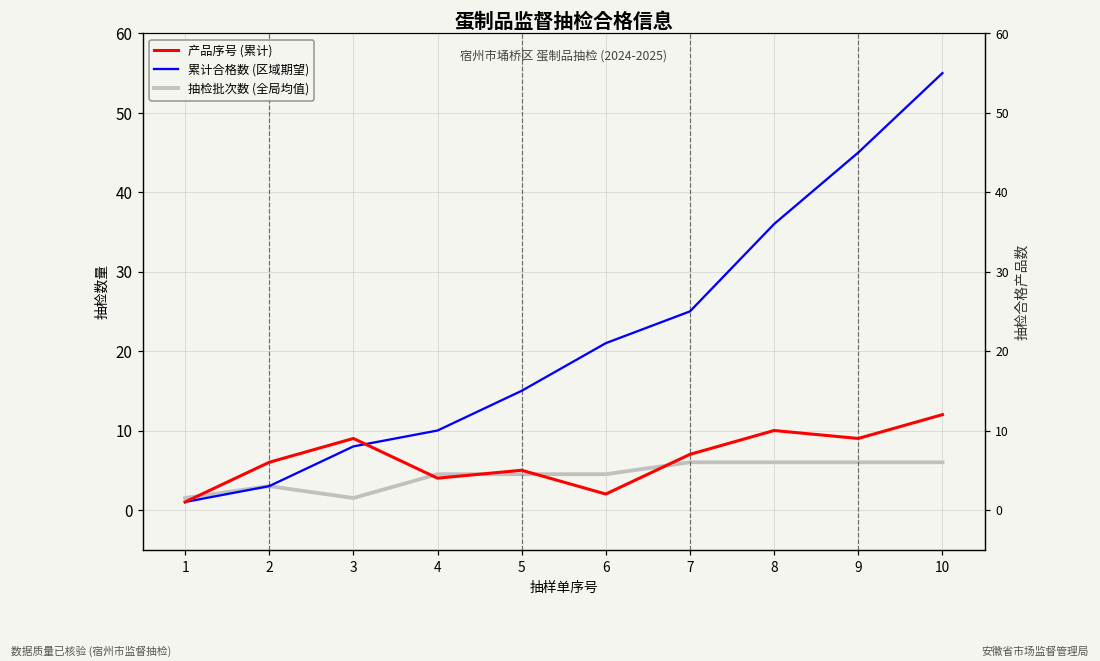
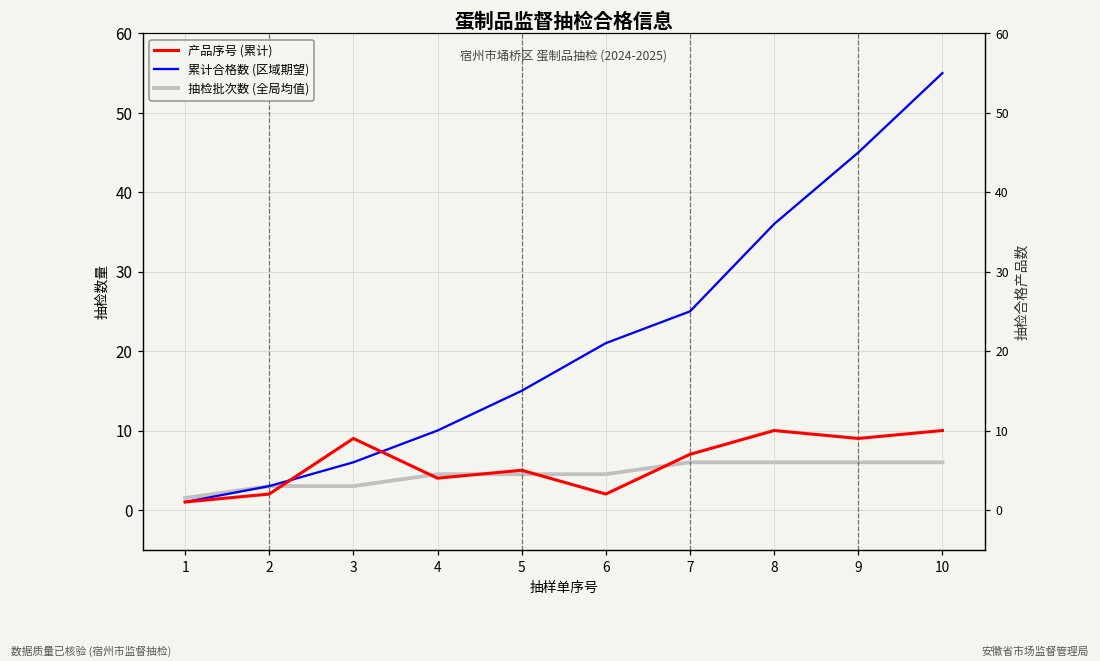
产品序号 (累计), 2: 6 -> 2
累计合格数 (区域期望), 3: 8 -> 6
抽检批次数 (全局均值), 3: 2 -> 3
产品序号 (累计), 10: 12 -> 10
